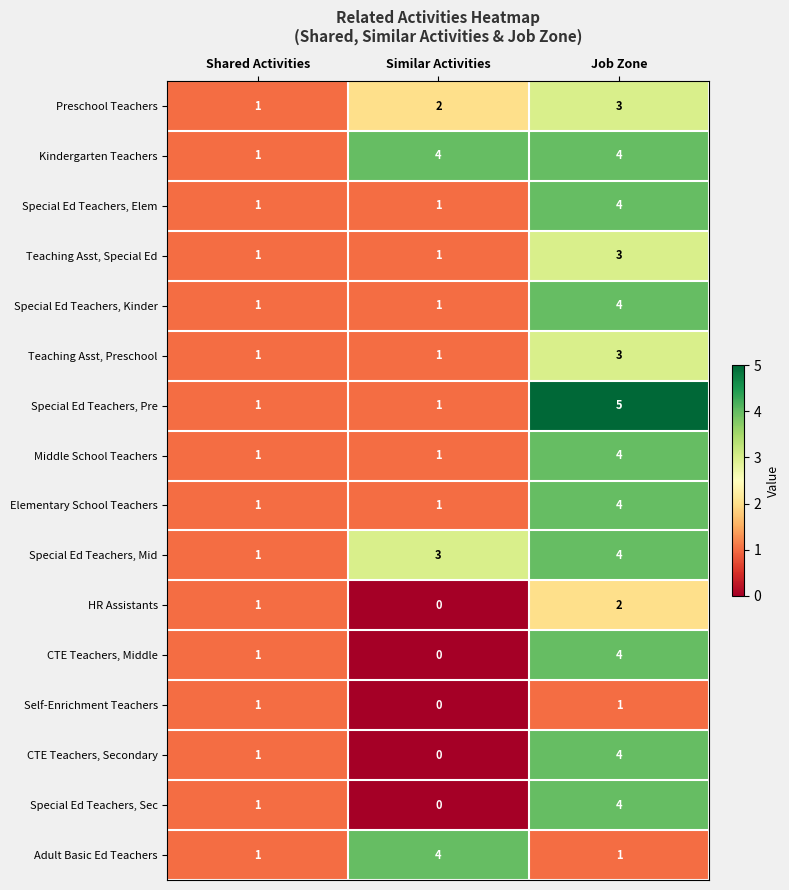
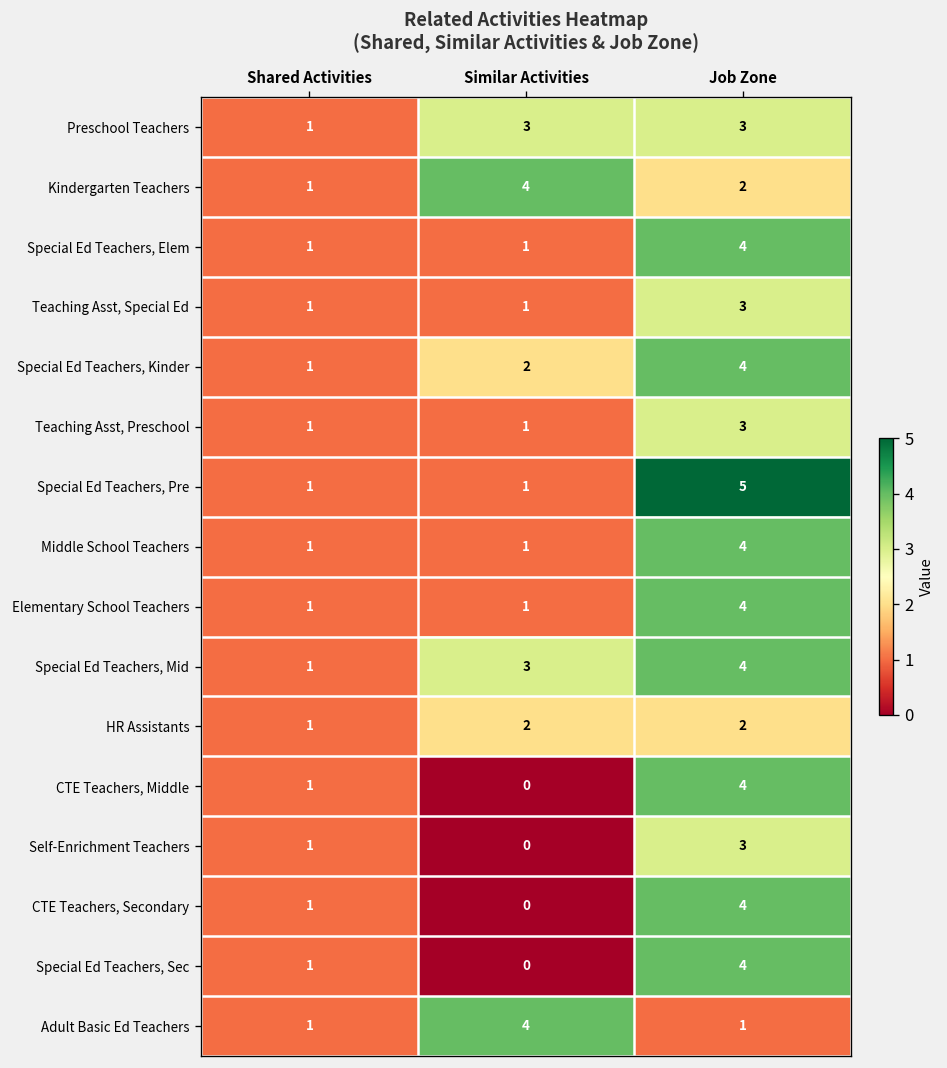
Preschool Teachers, Similar Activities: 2 -> 3
Kindergarten Teachers, Job Zone: 4 -> 2
Special Ed Teachers, Kinder, Similar Activities: 1 -> 2
HR Assistants, Similar Activities: 0 -> 2
Self-Enrichment Teachers, Job Zone: 1 -> 3
